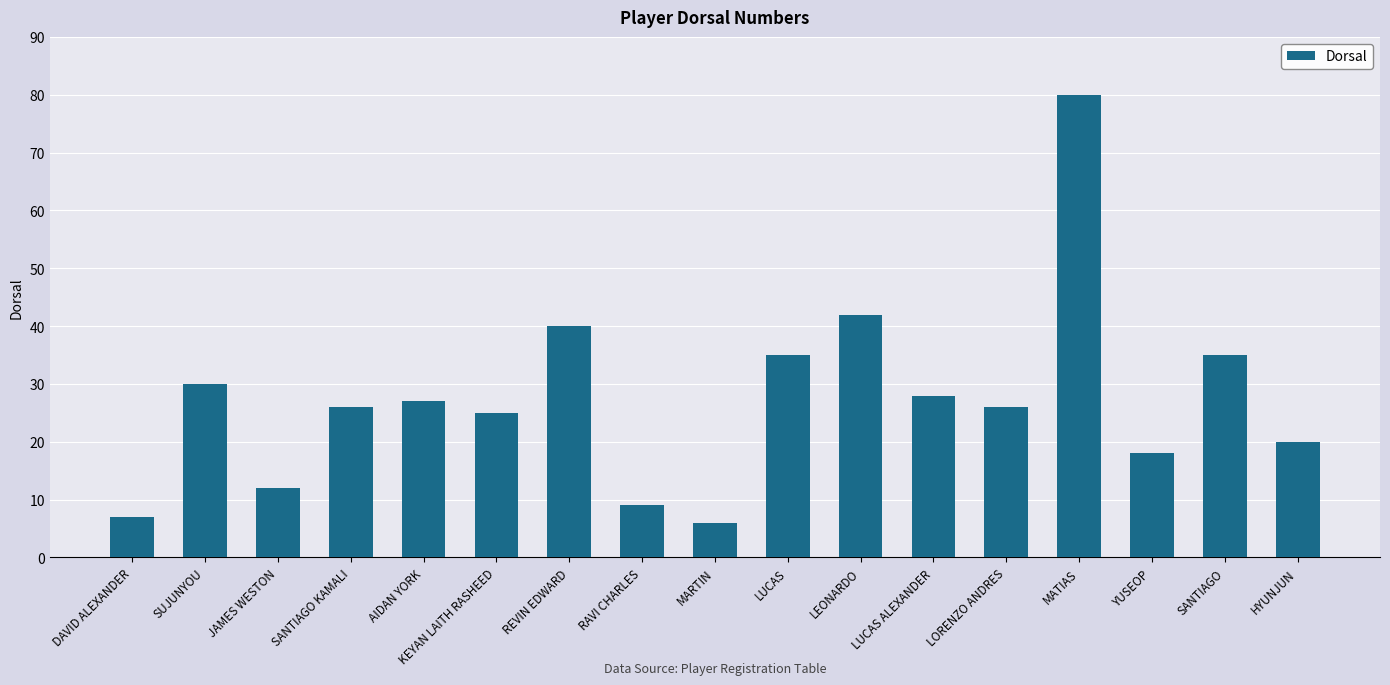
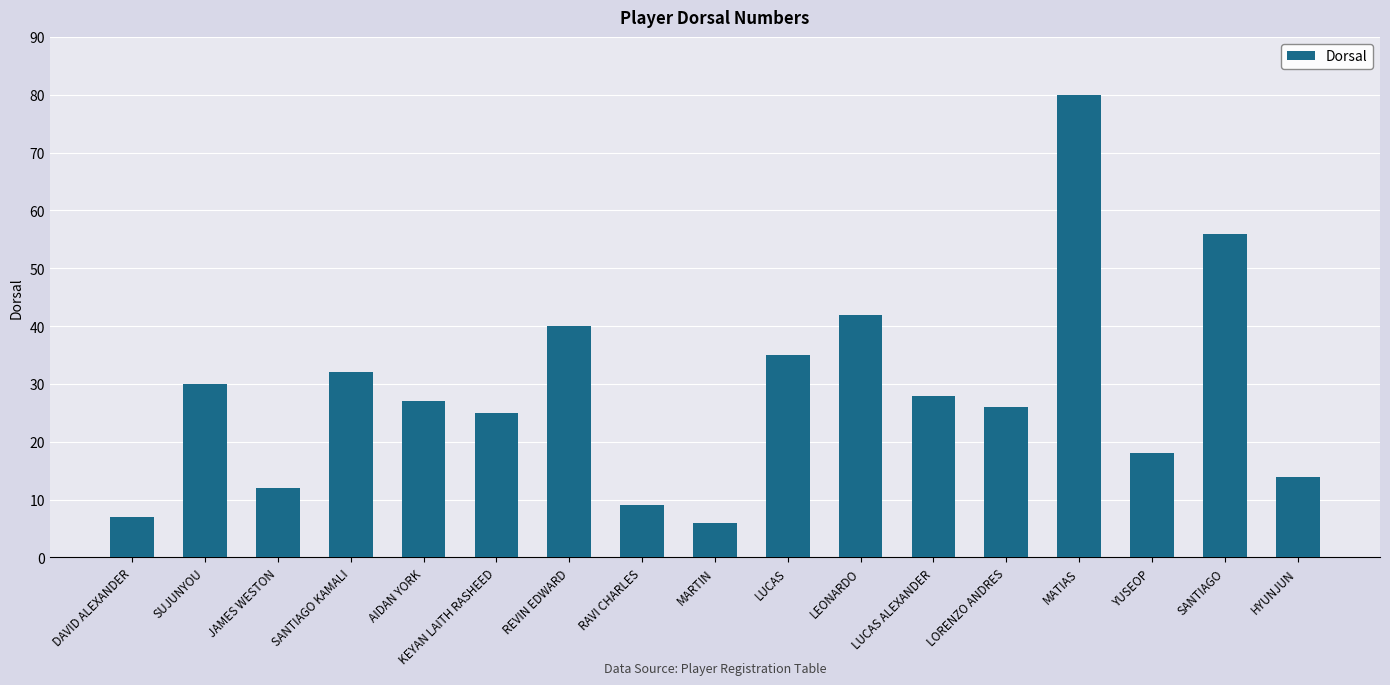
SANTIAGO KAMALI: 26 -> 32
SANTIAGO: 35 -> 56
HYUNJUN: 20 -> 14
